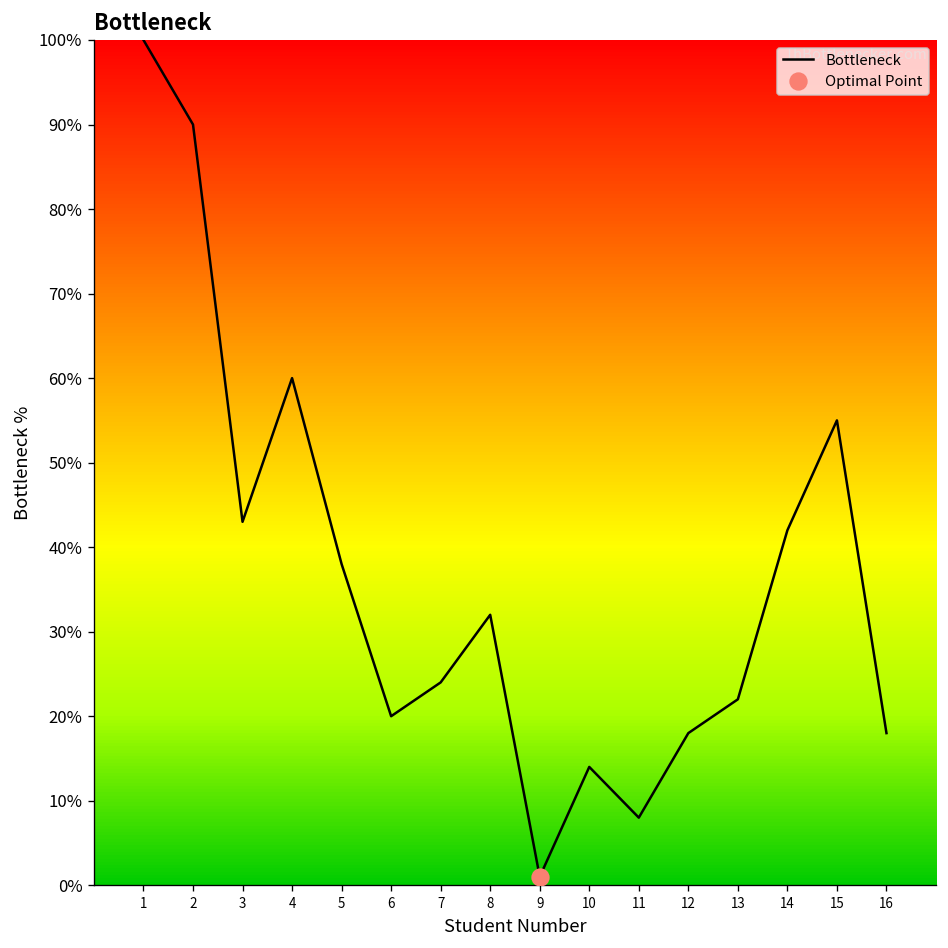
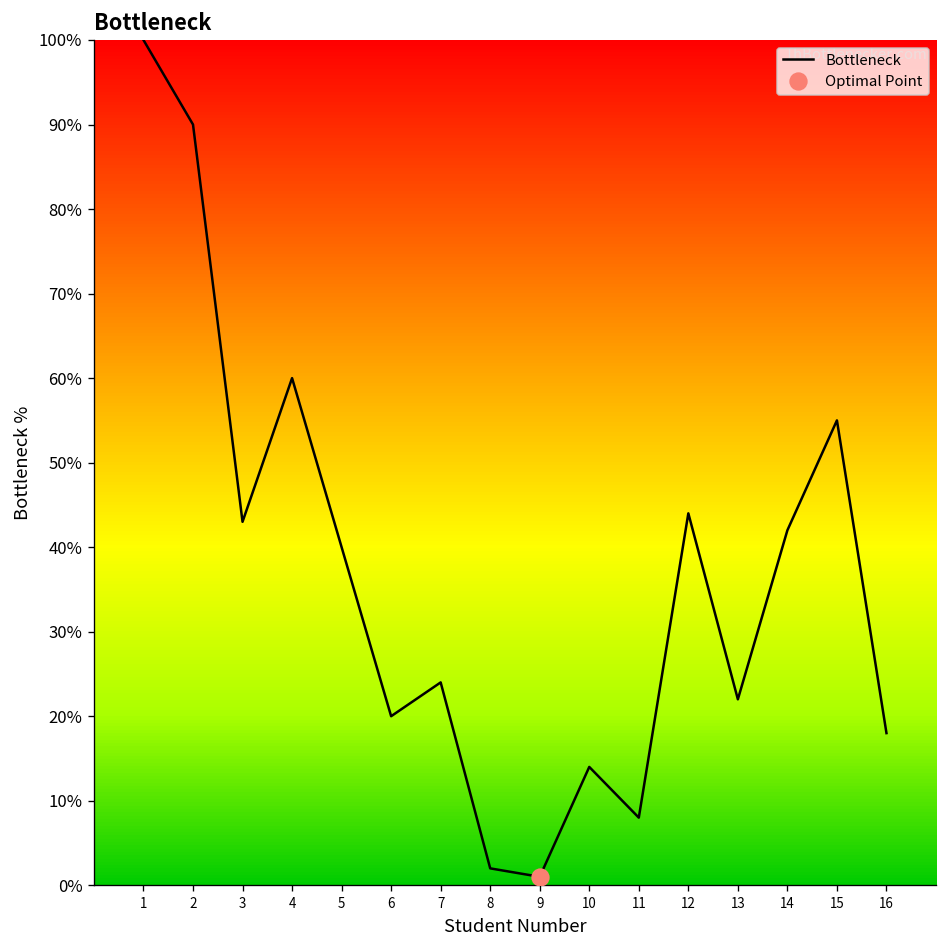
Bottleneck, 5: 38% -> 40%
Bottleneck, 8: 32% -> 2%
Bottleneck, 12: 18% -> 44%
